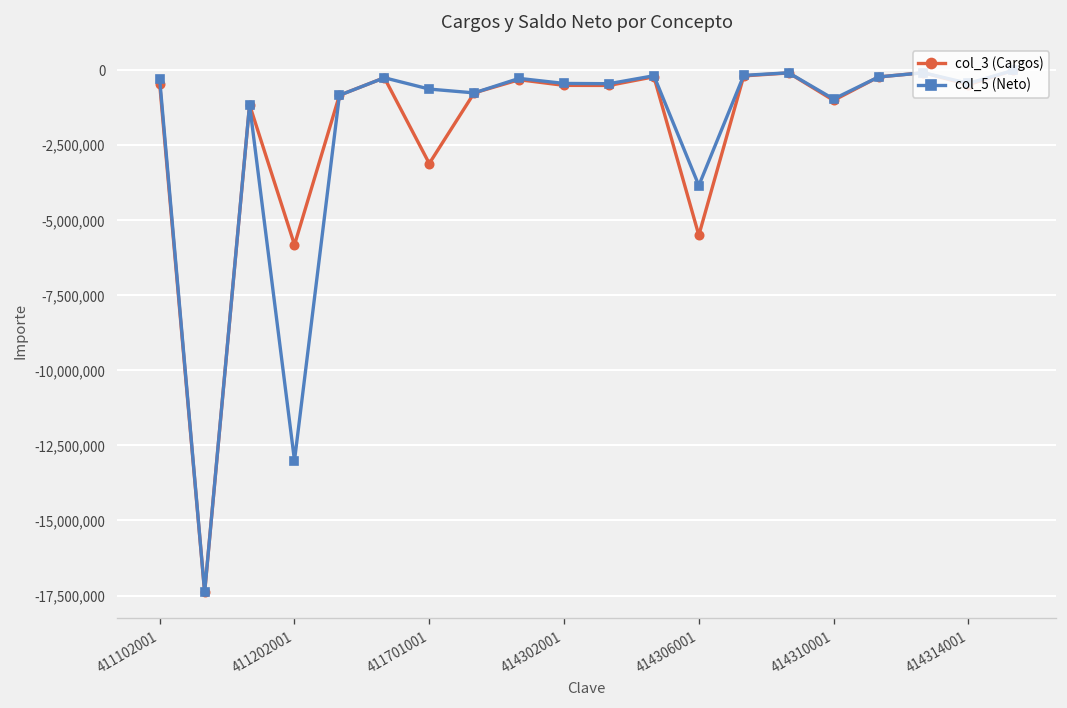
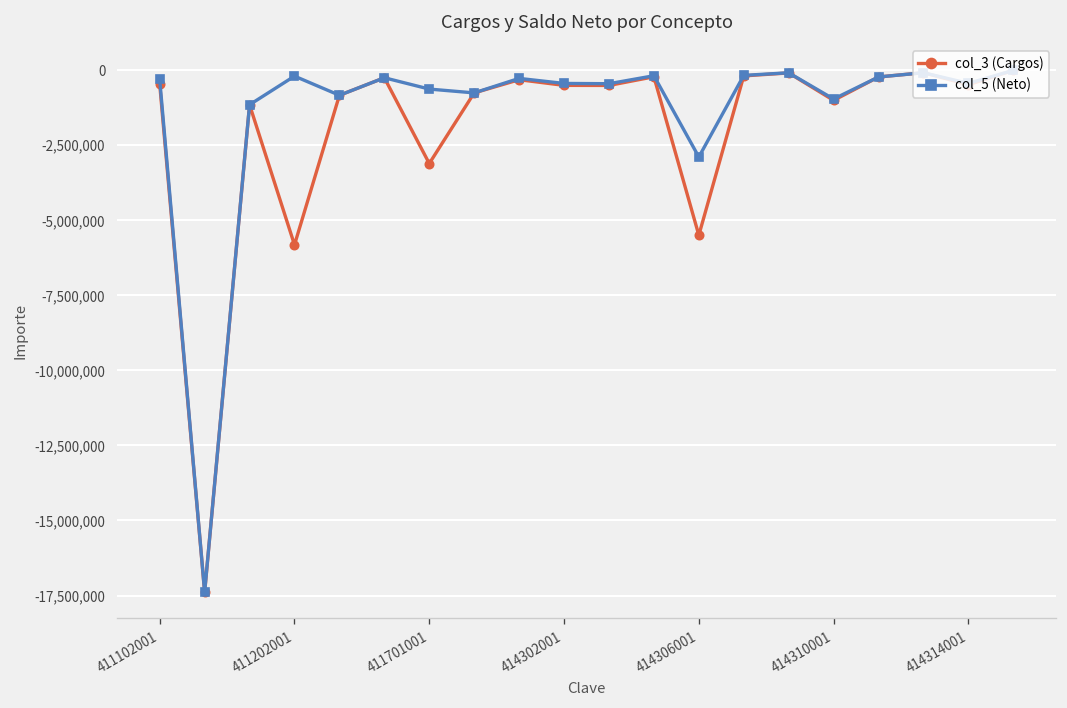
col_5 (Neto), 411202001: -13,000,000 -> -200,000
col_5 (Neto), 414306001: -3,800,000 -> -2,900,000
